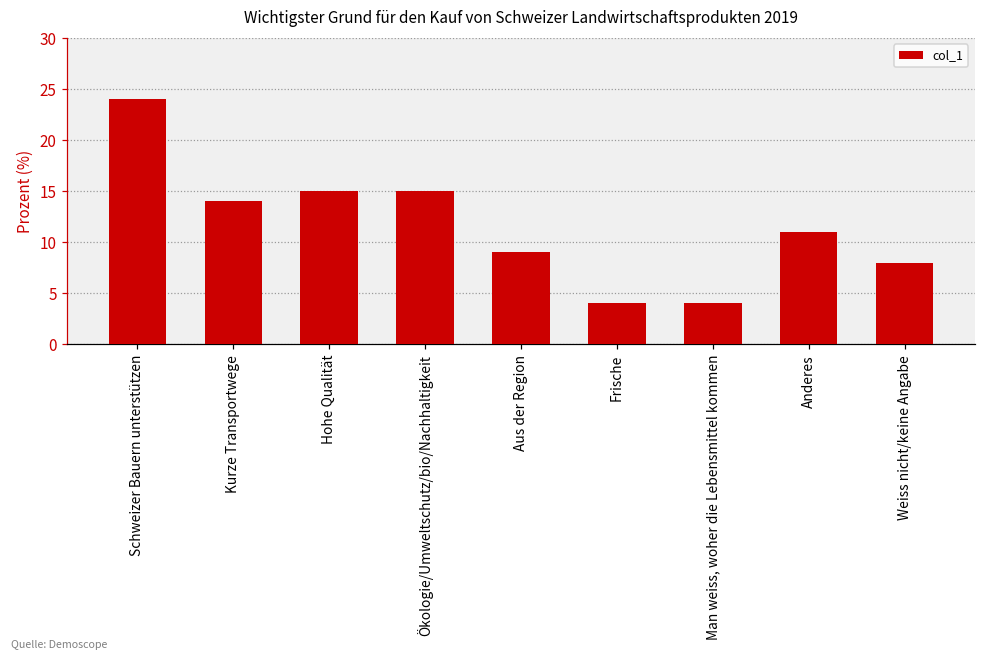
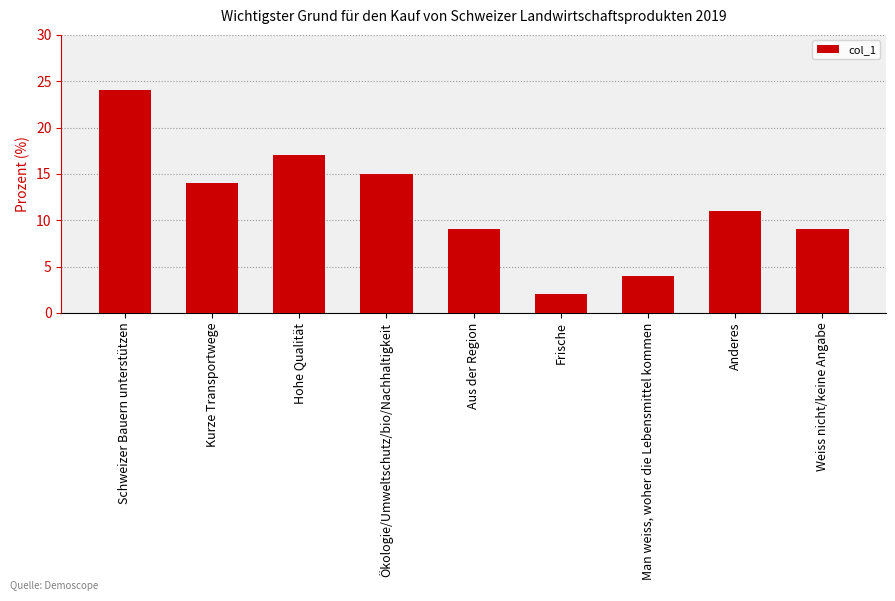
Hohe Qualität: 15 -> 17
Frische: 4 -> 2
Weiss nicht/keine Angabe: 8 -> 9
